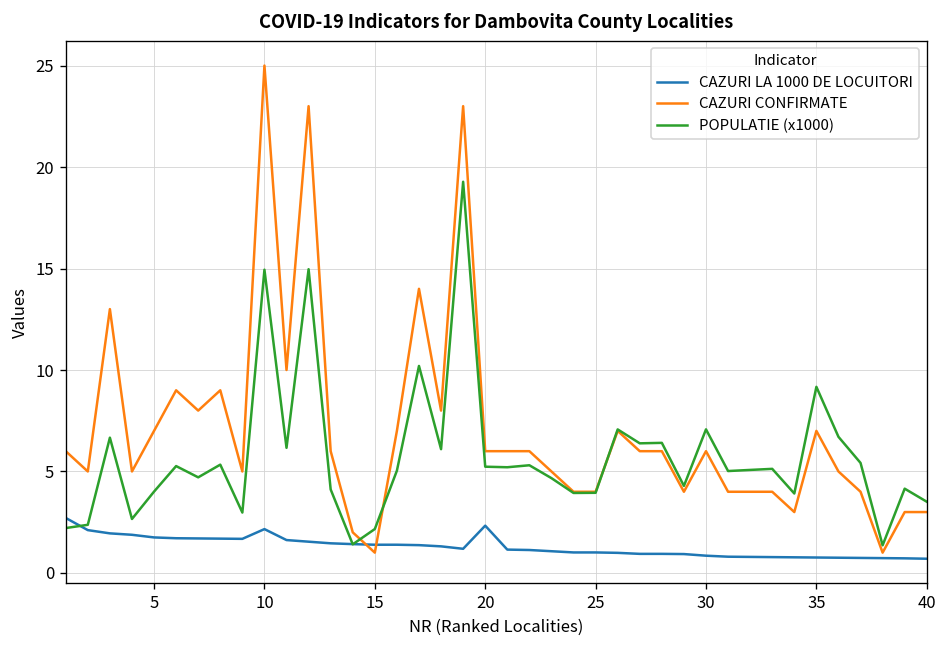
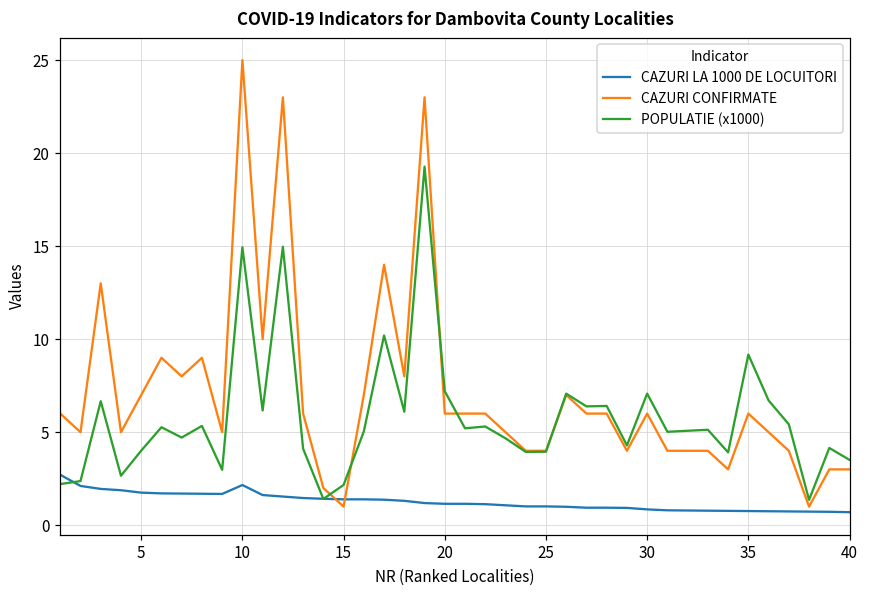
CAZURI LA 1000 DE LOCUITORI, 20: 2.3 -> 1.2
POPULATIE (x1000), 20: 5.2 -> 7.2
CAZURI CONFIRMATE, 35: 7 -> 6
